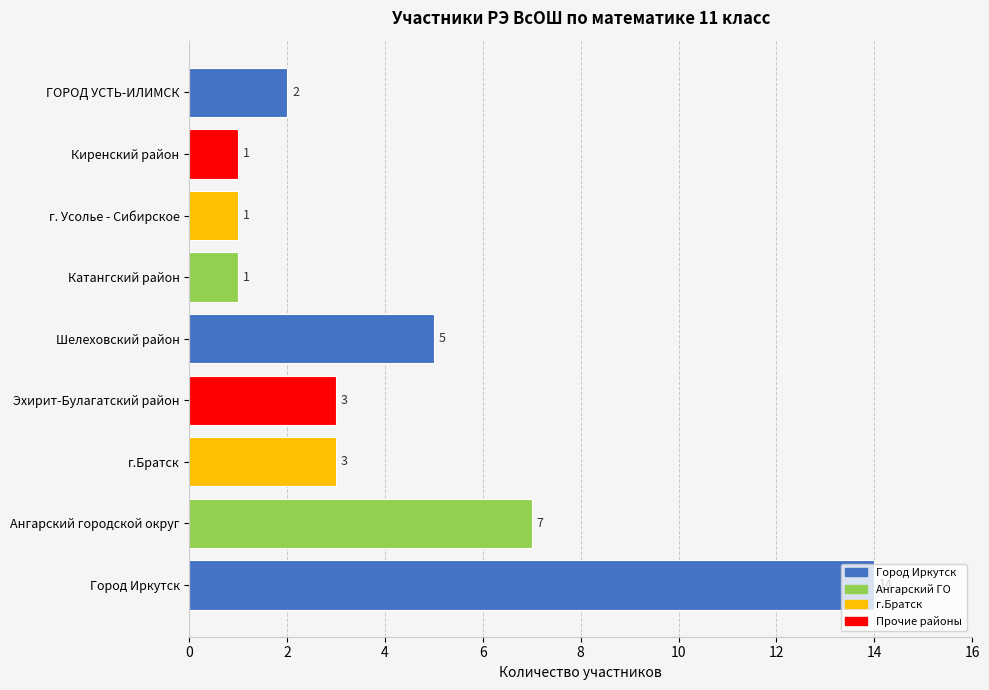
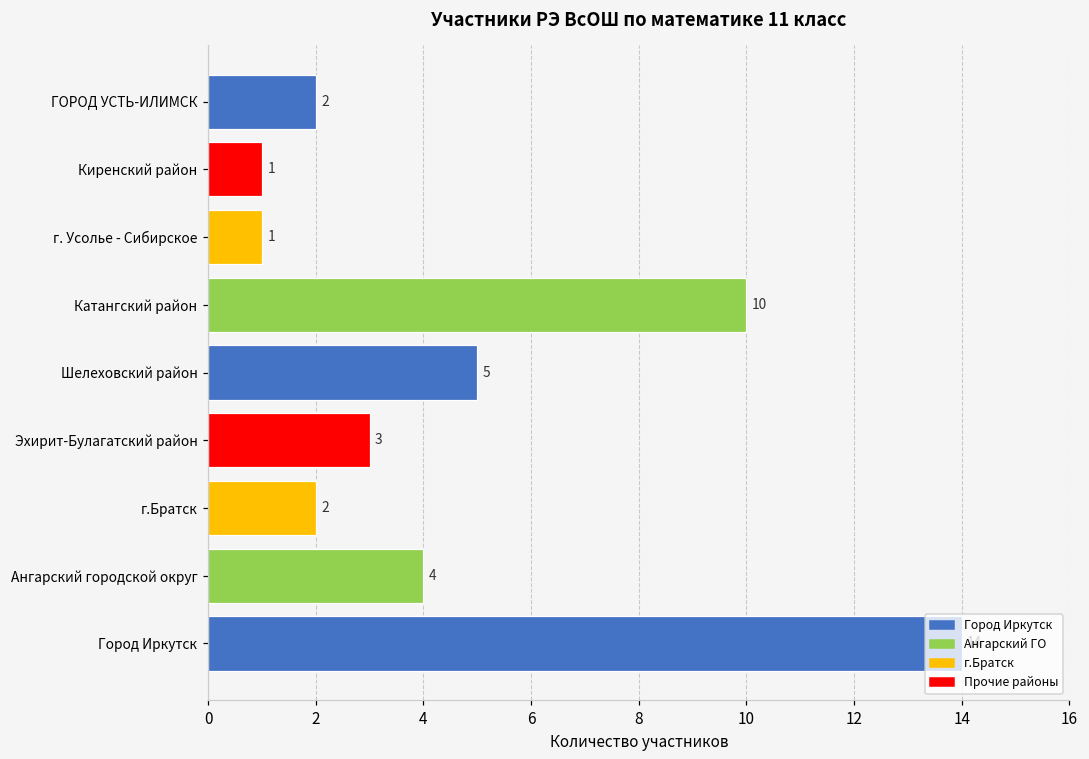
Катангский район: 1 -> 10
г.Братск: 3 -> 2
Ангарский городской округ: 7 -> 4
